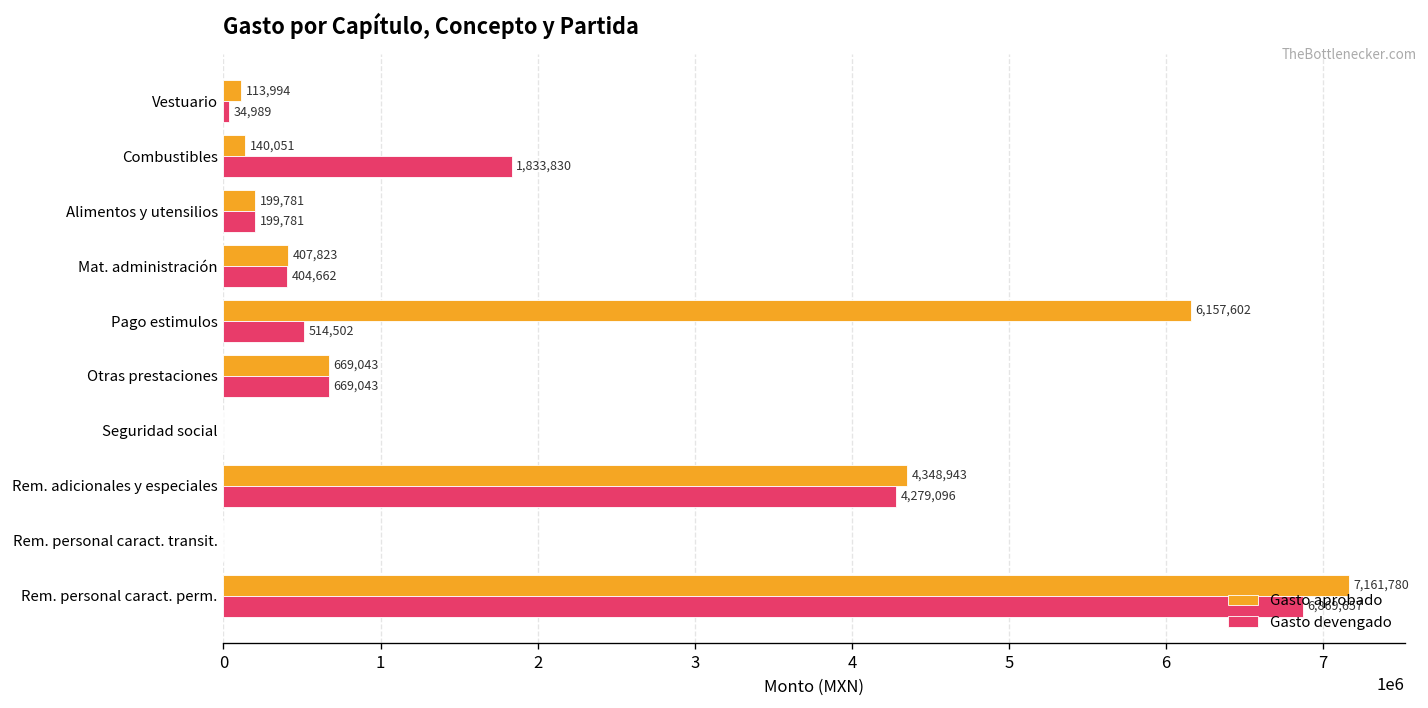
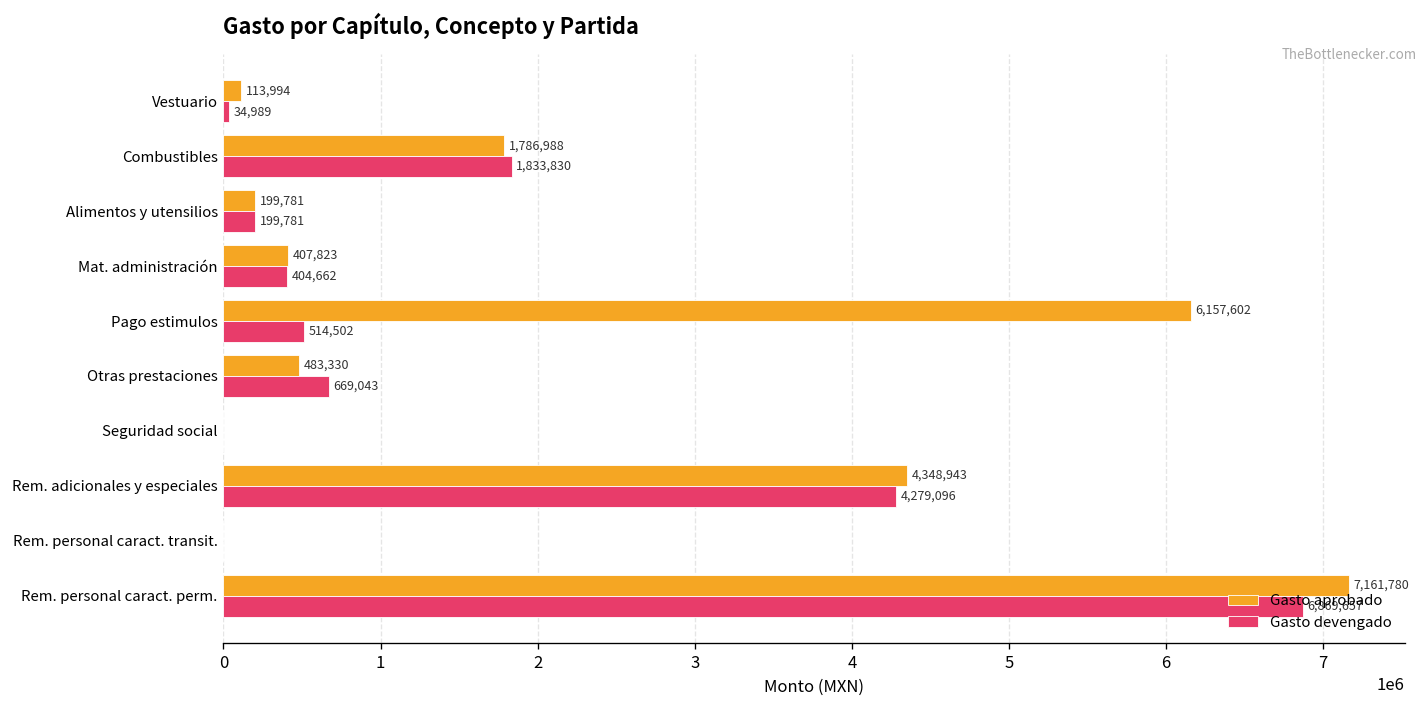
Gasto aprobado, Combustibles: 140,051 -> 1,786,988
Gasto aprobado, Otras prestaciones: 669,043 -> 483,330
